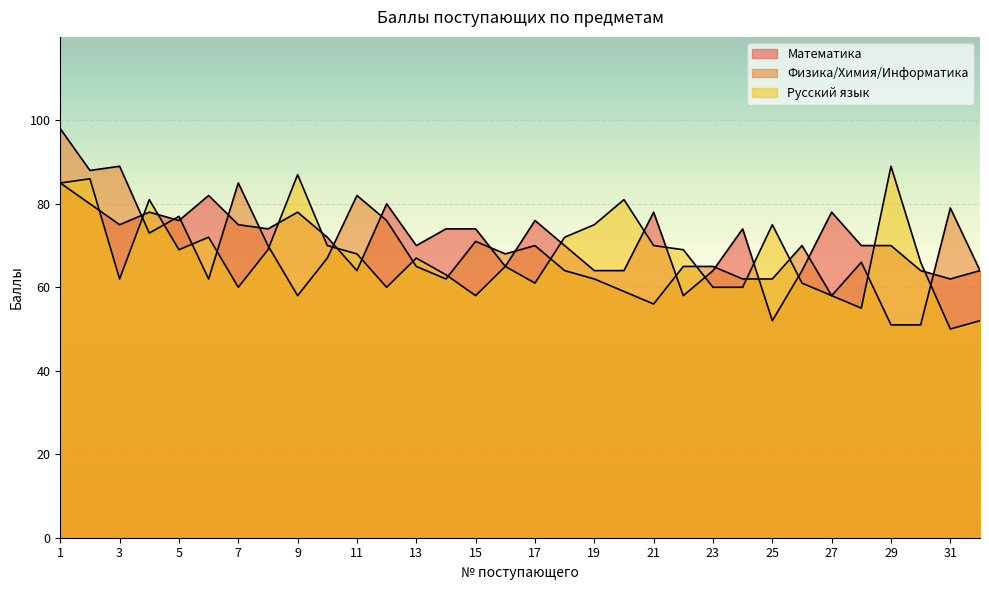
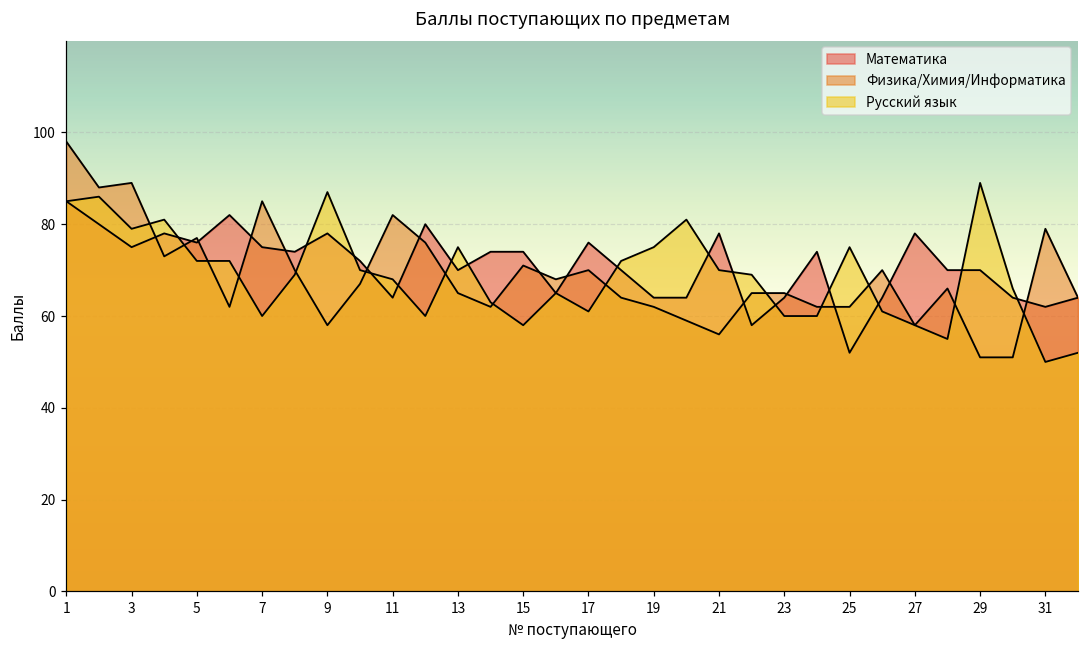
Русский язык, 3: 62 -> 79
Русский язык, 5: 69 -> 72
Русский язык, 13: 67 -> 75
